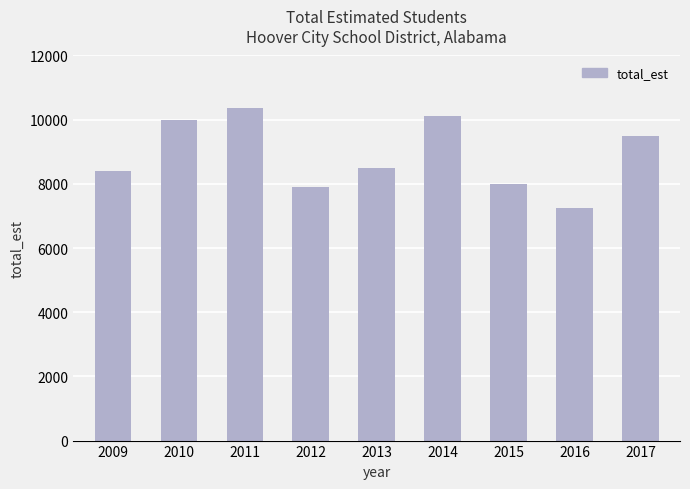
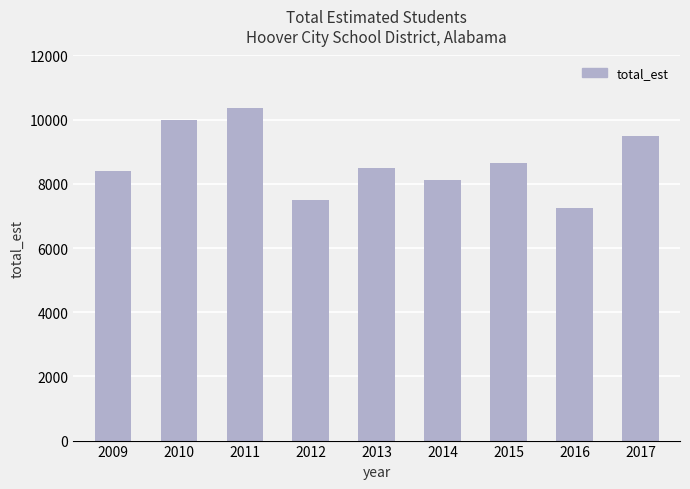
2012: 7900 -> 7500
2014: 10100 -> 8100
2015: 8000 -> 8600
